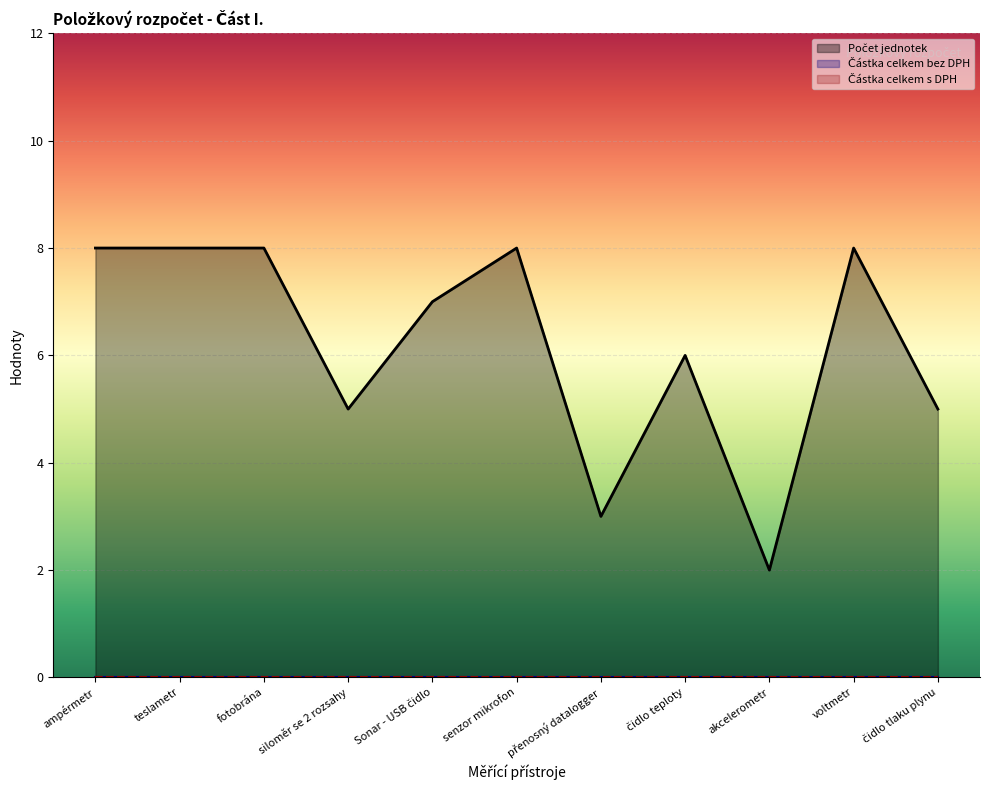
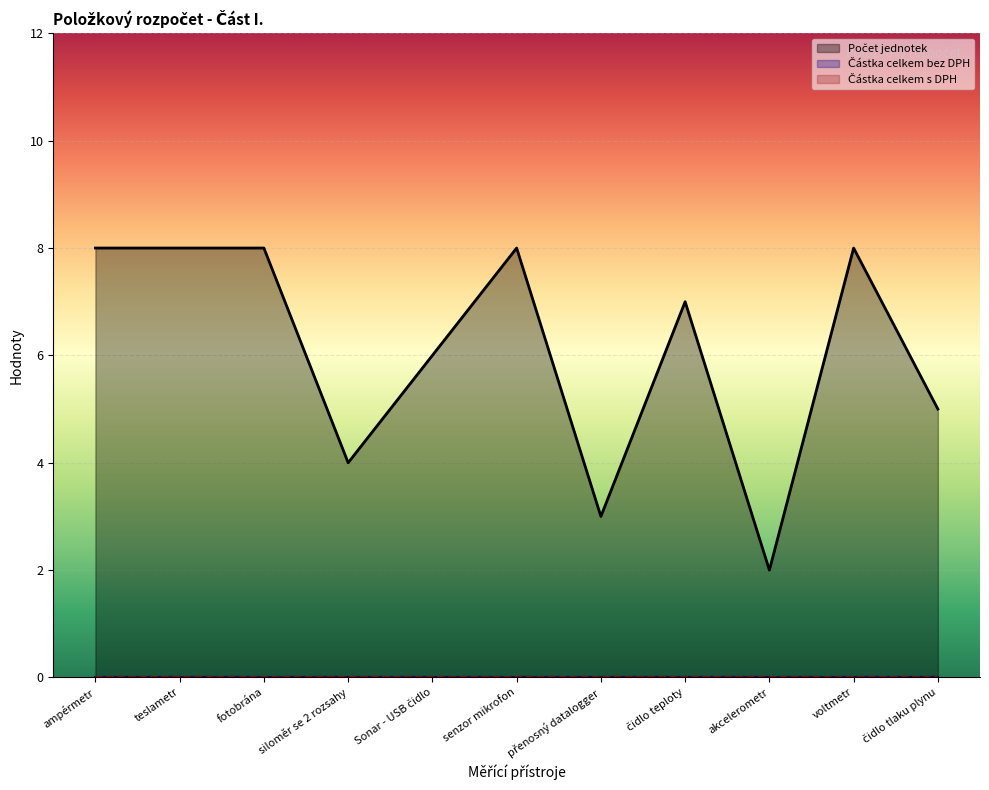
Počet jednotek, siloměr se 2 rozsahy: 5 -> 4
Počet jednotek, Sonar - USB čidlo: 7 -> 6
Počet jednotek, čidlo teploty: 6 -> 7
